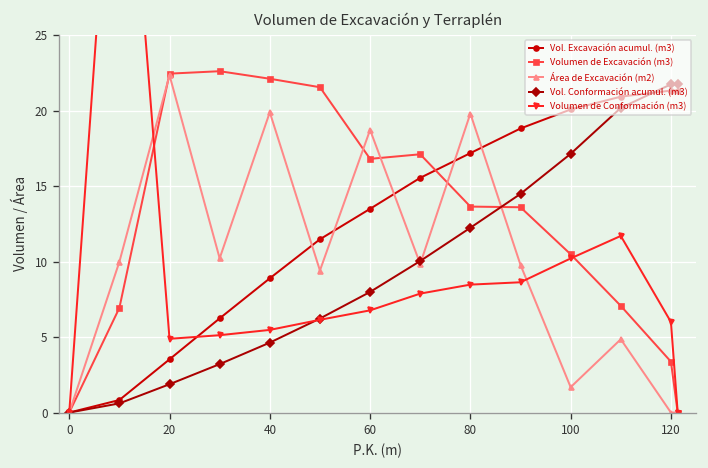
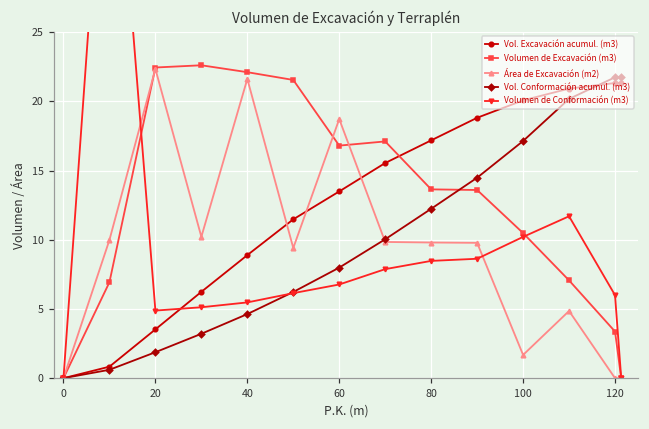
Área de Excavación (m2), 40: 19.9 -> 21.6
Área de Excavación (m2), 80: 19.8 -> 9.8
